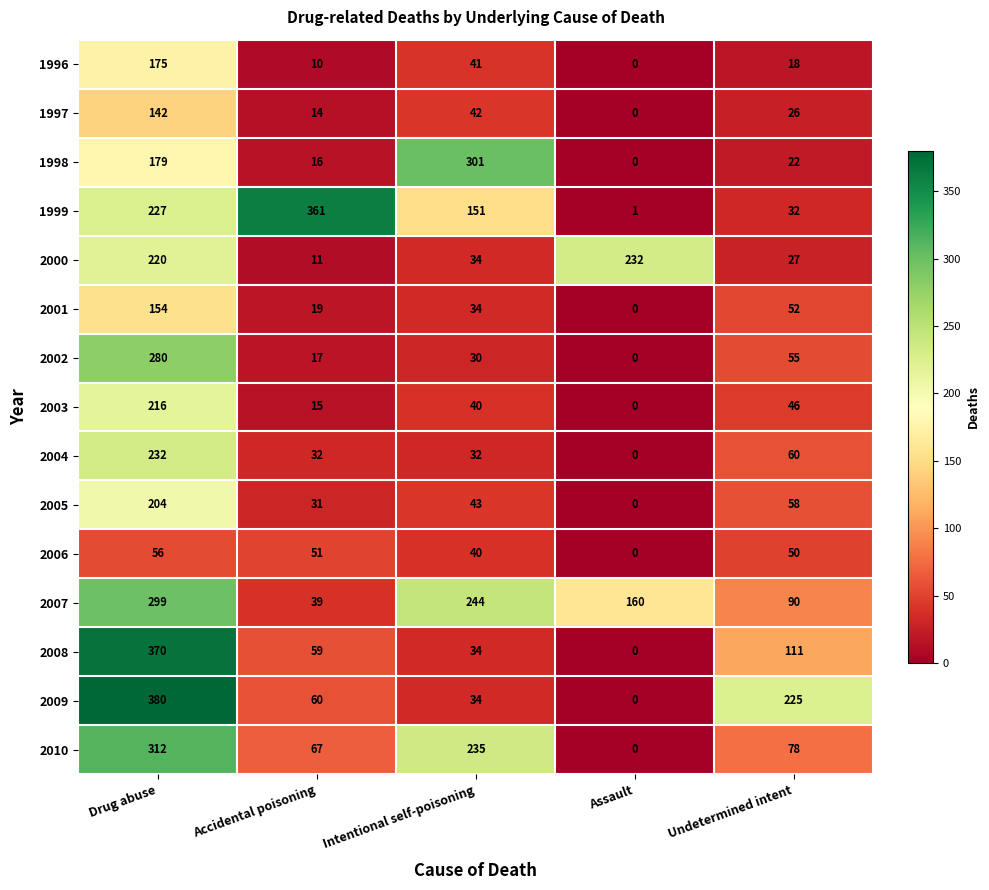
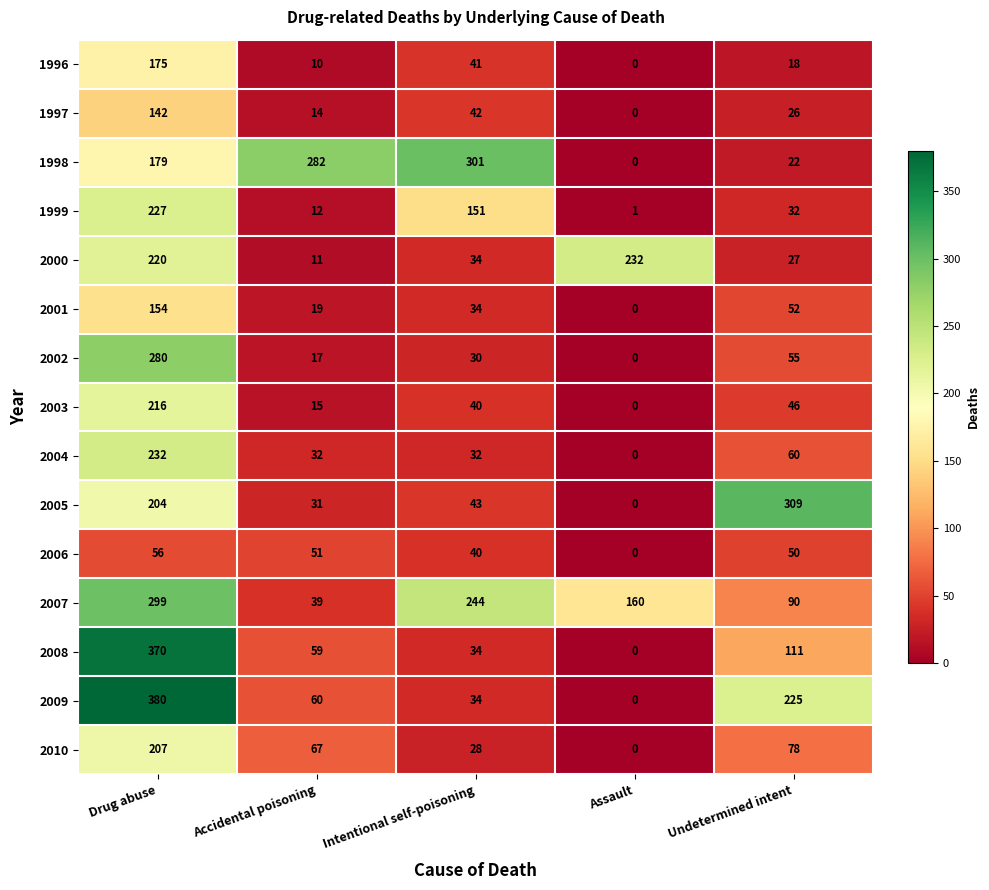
1998, Accidental poisoning: 16 -> 282
1999, Accidental poisoning: 361 -> 12
2005, Undetermined intent: 58 -> 309
2010, Drug abuse: 312 -> 207
2010, Intentional self-poisoning: 235 -> 28
